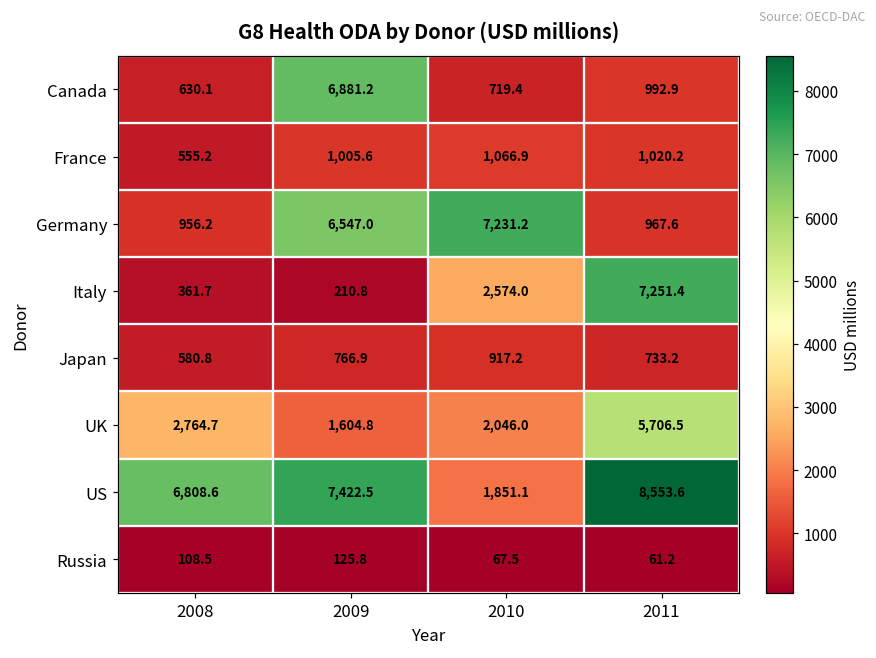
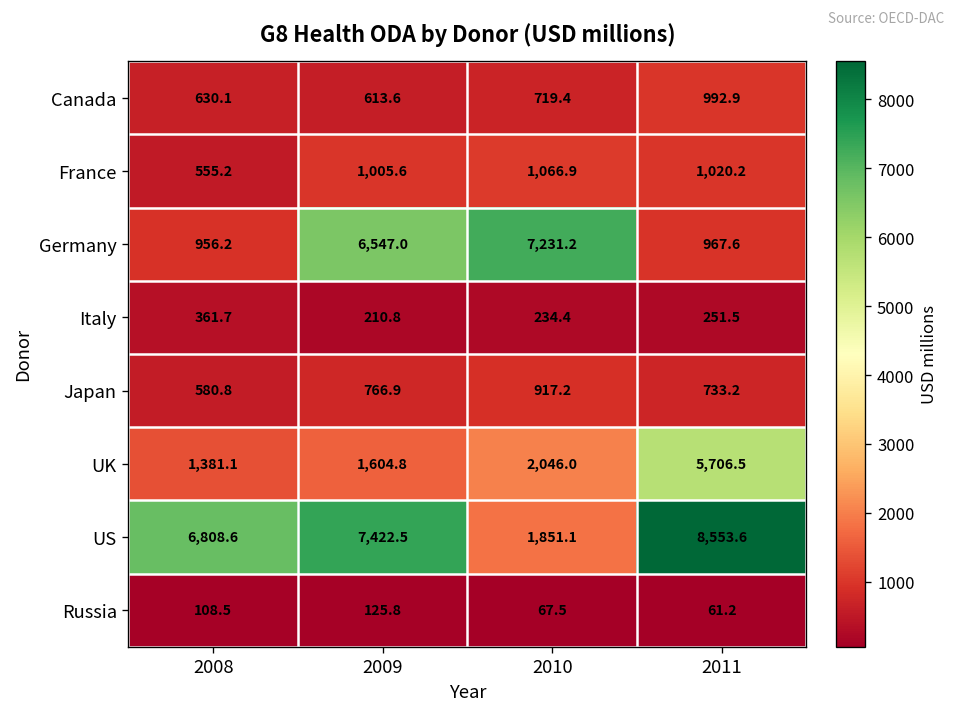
Canada, 2009: 6,881.2 -> 613.6
Italy, 2010: 2,574.0 -> 234.4
Italy, 2011: 7,251.4 -> 251.5
UK, 2008: 2,764.7 -> 1,381.1
